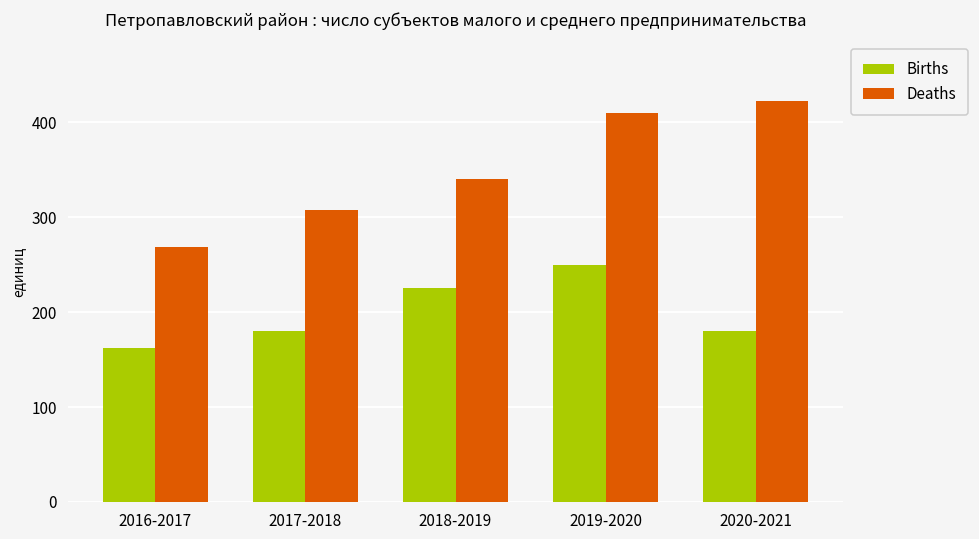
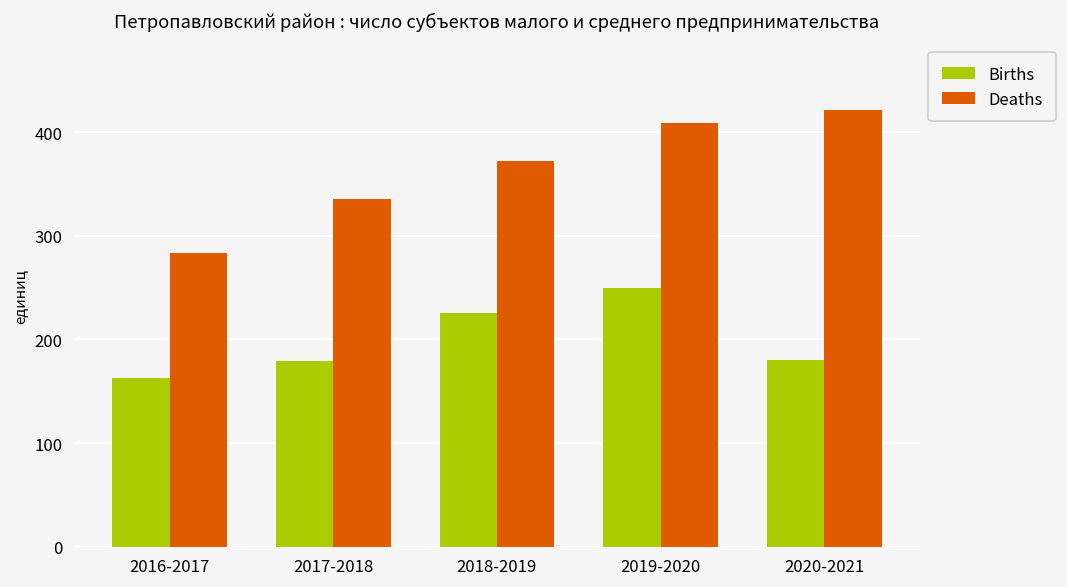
Deaths, 2016-2017: 270 -> 280
Deaths, 2017-2018: 310 -> 340
Deaths, 2018-2019: 340 -> 370
